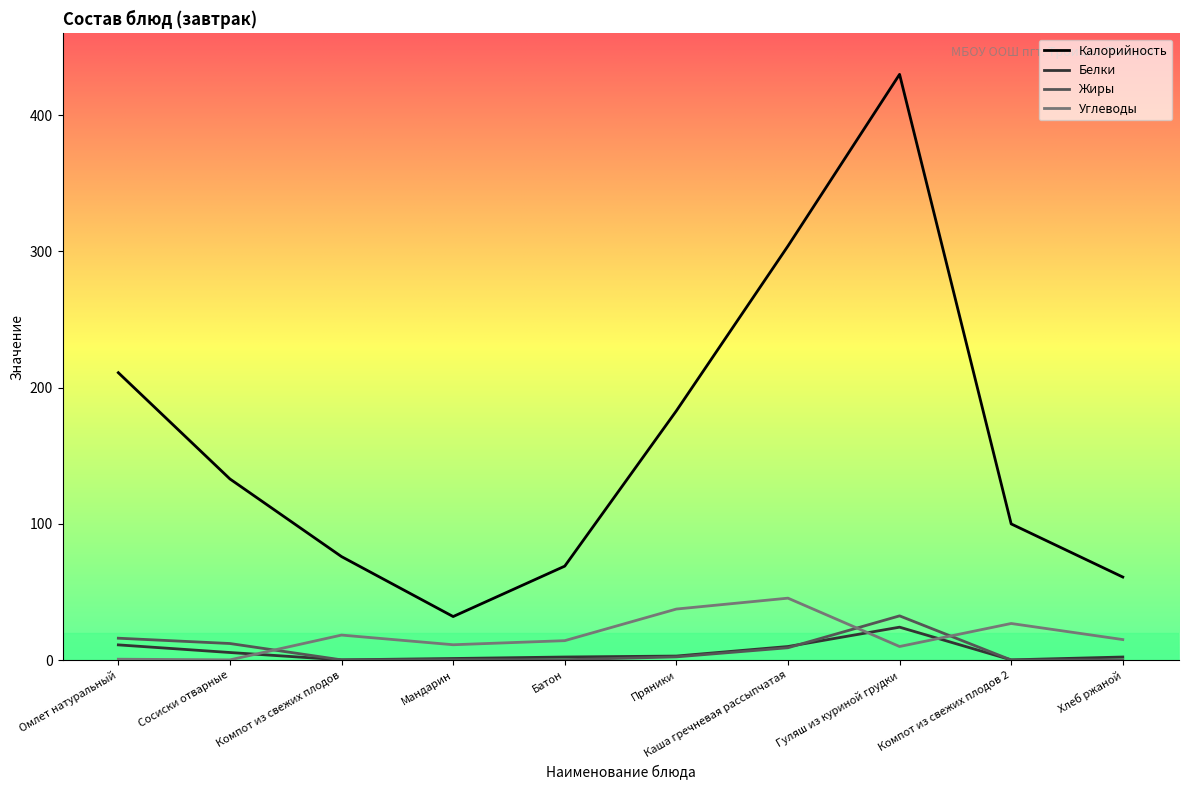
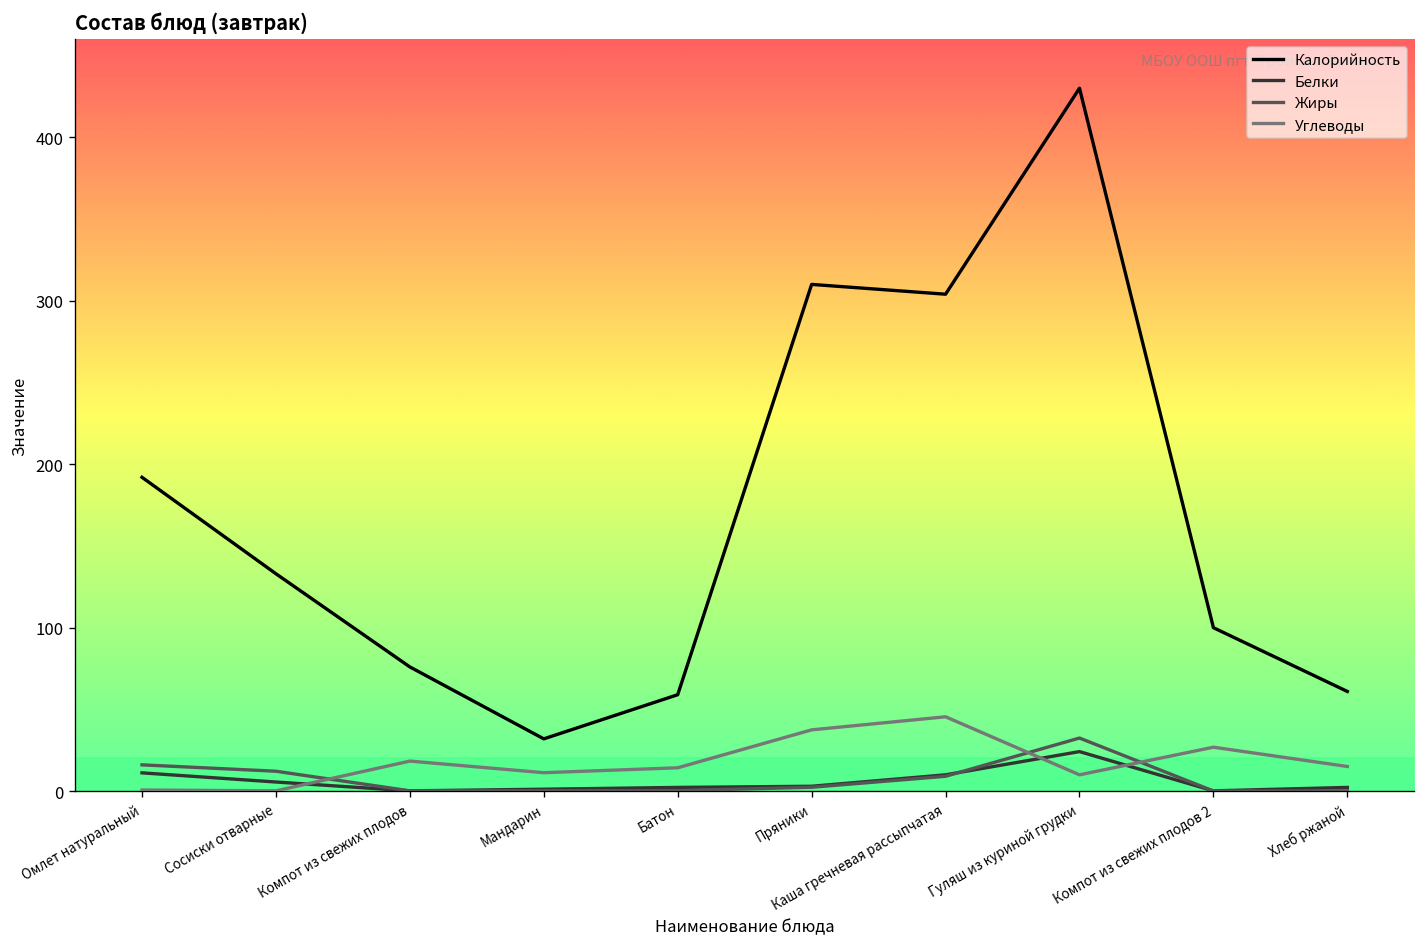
Калорийность, Омлет натуральный: 211 -> 192
Калорийность, Батон: 69 -> 59
Калорийность, Пряники: 183 -> 310
